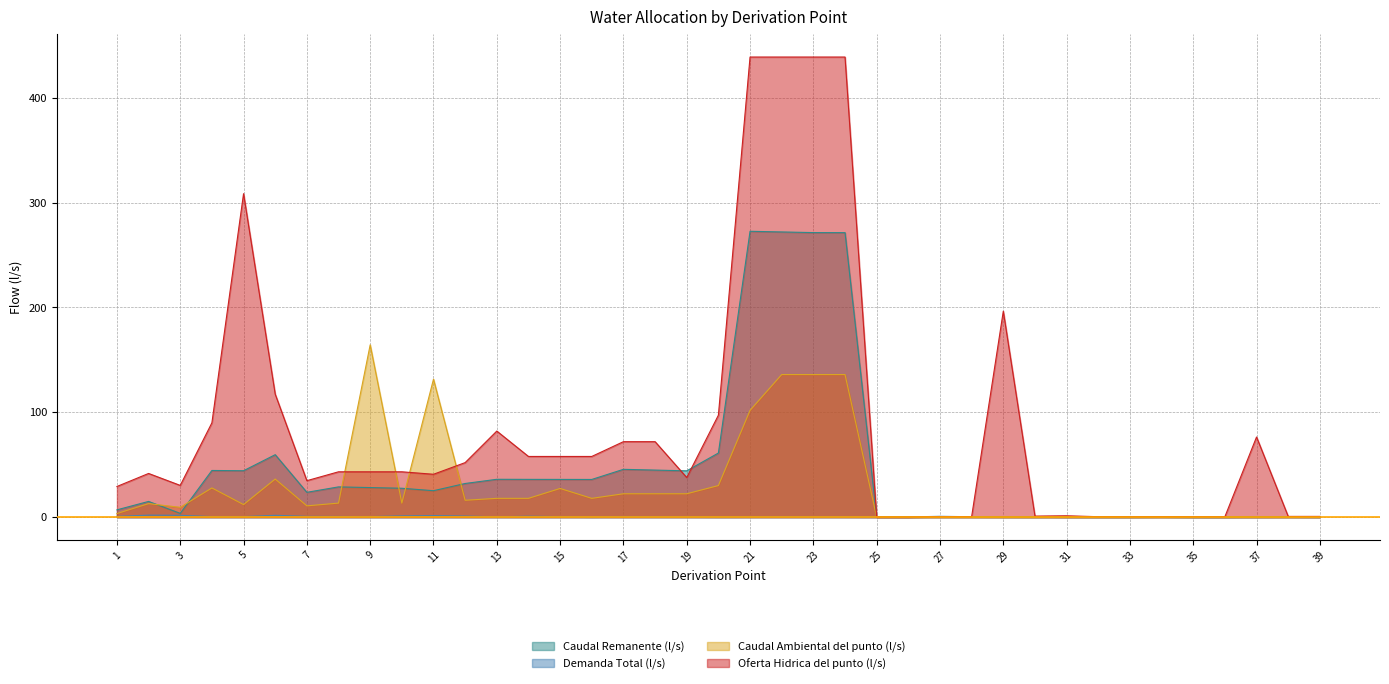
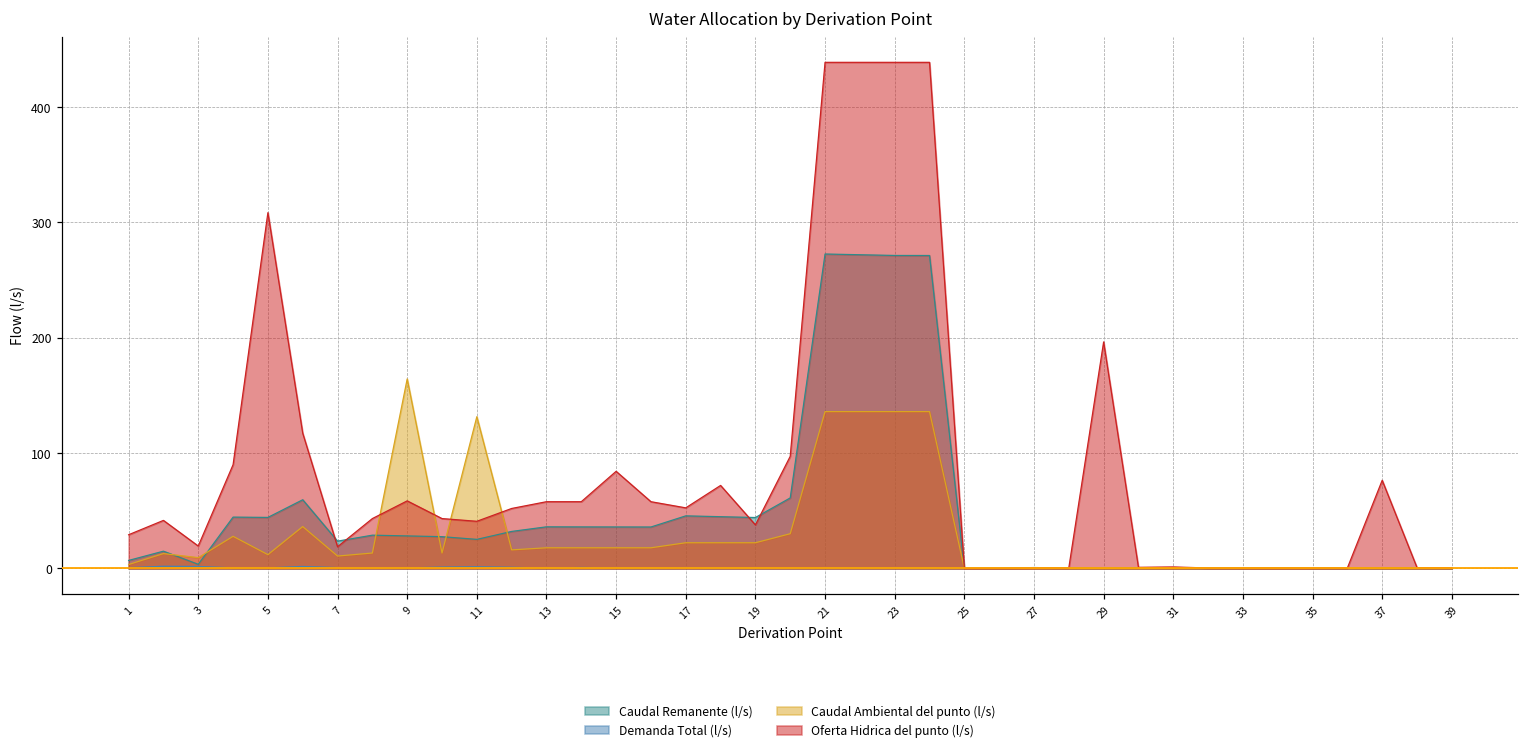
Oferta Hidrica del punto (l/s), 3: 30 -> 19
Oferta Hidrica del punto (l/s), 7: 35 -> 19
Oferta Hidrica del punto (l/s), 9: 43 -> 59
Oferta Hidrica del punto (l/s), 13: 82 -> 58
Caudal Ambiental del punto (l/s), 15: 27 -> 18
Oferta Hidrica del punto (l/s), 15: 58 -> 84
Oferta Hidrica del punto (l/s), 17: 72 -> 53
Caudal Ambiental del punto (l/s), 21: 102 -> 136
